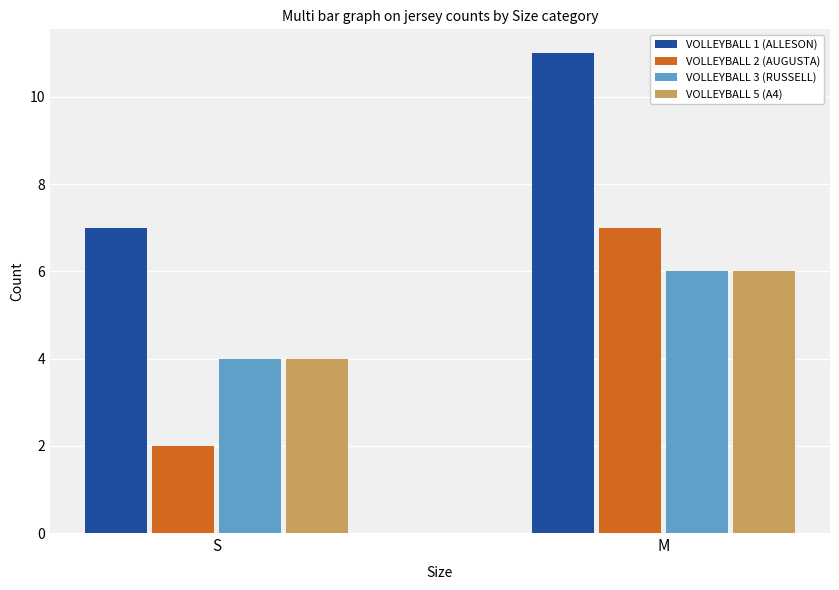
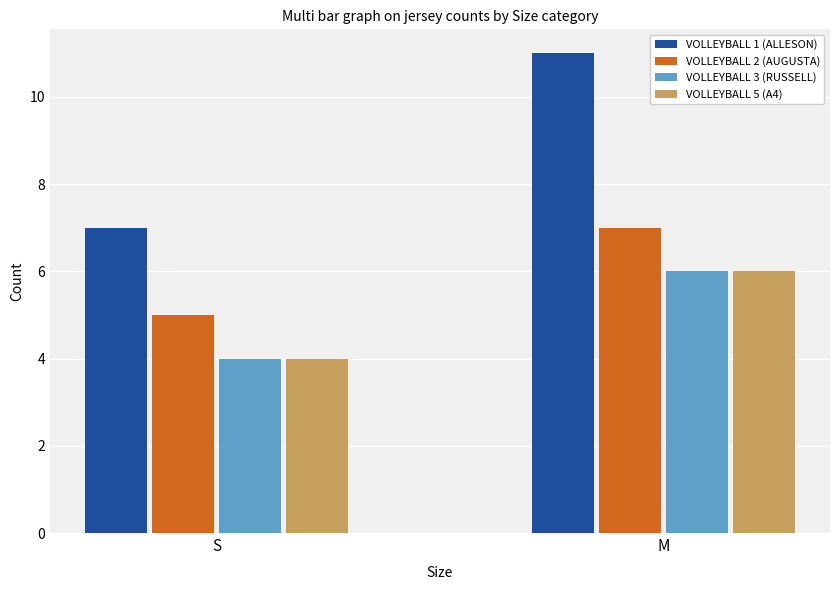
VOLLEYBALL 2 (AUGUSTA), S: 2 -> 5
